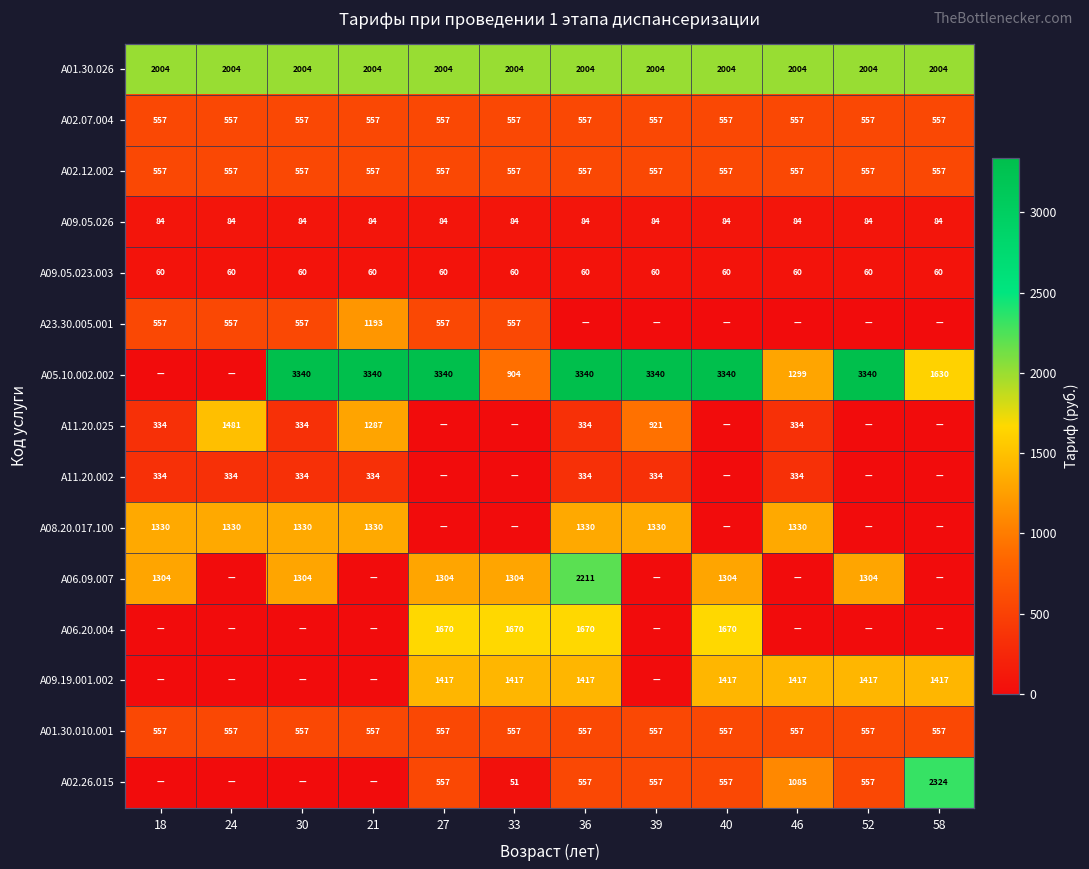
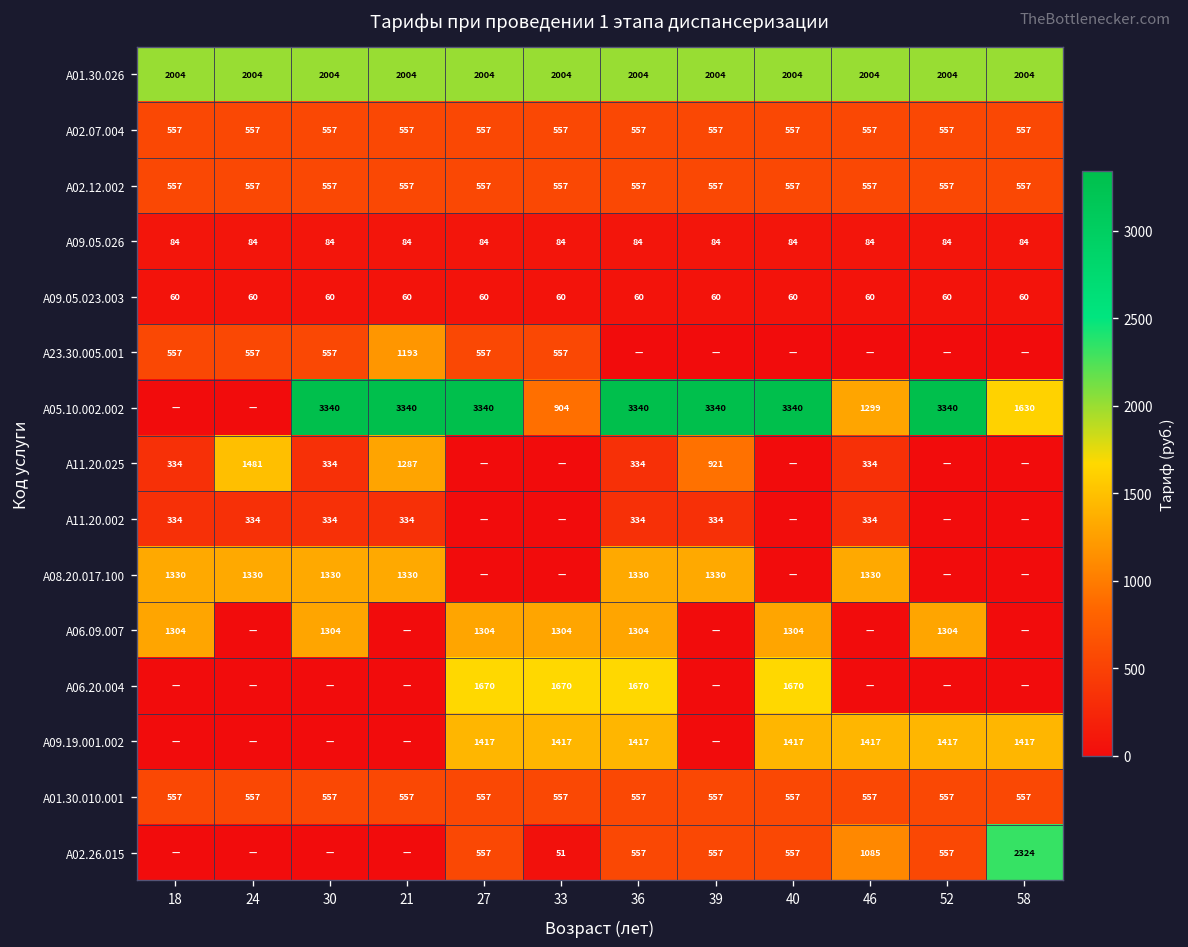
A06.09.007, 36: 2211 -> 1304
